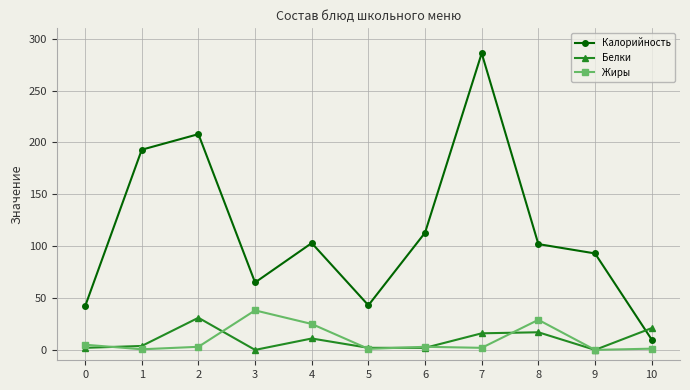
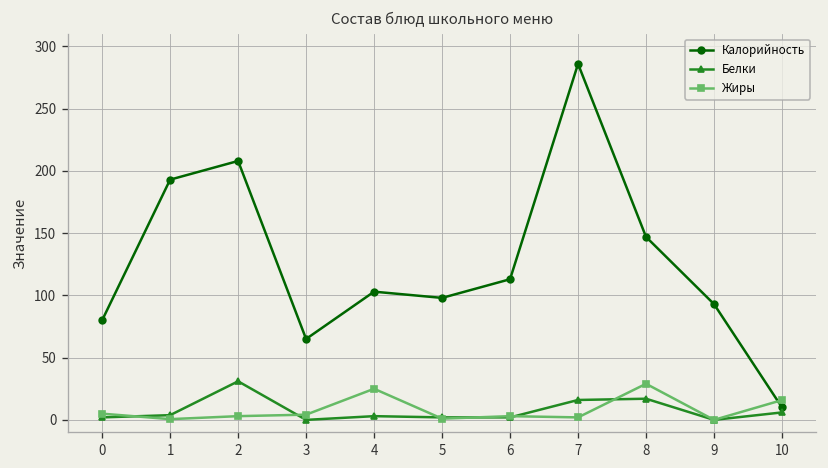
Калорийность, 0: 42 -> 80
Жиры, 3: 38 -> 4
Белки, 4: 11 -> 3
Калорийность, 5: 43 -> 98
Калорийность, 8: 102 -> 147
Белки, 10: 21 -> 6
Жиры, 10: 1 -> 16
